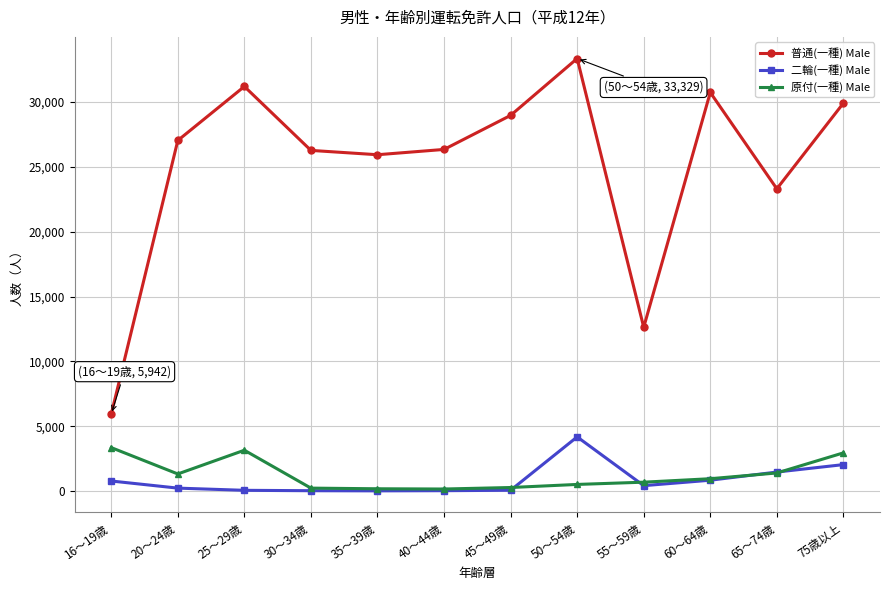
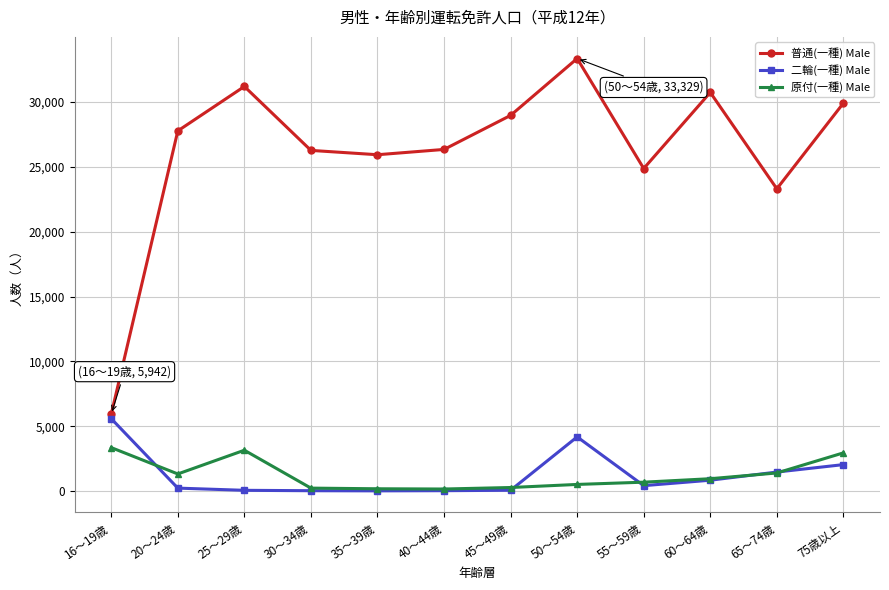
二輪(一種) Male, 16～19歳: 800 -> 5,600
普通(一種) Male, 20～24歳: 27,000 -> 27,800
普通(一種) Male, 55～59歳: 12,600 -> 24,900
